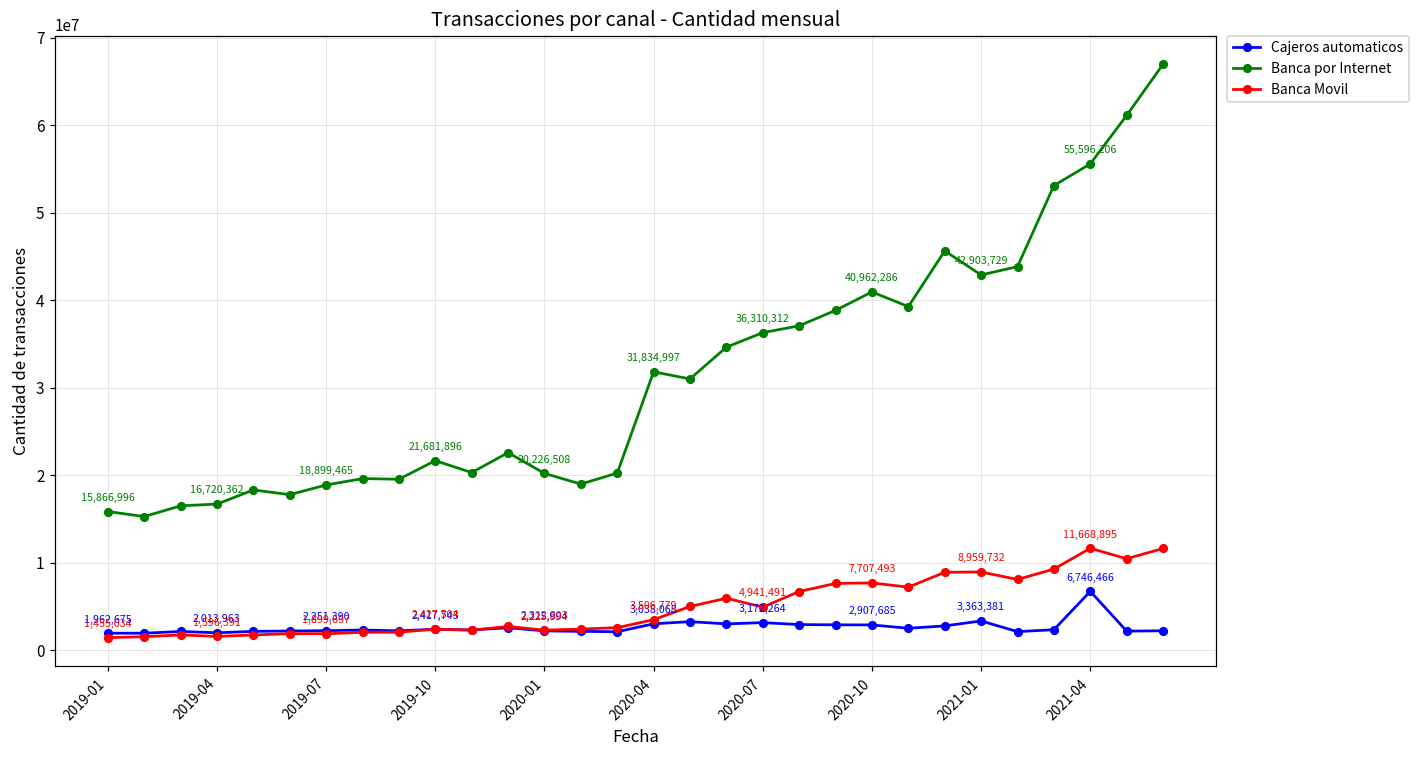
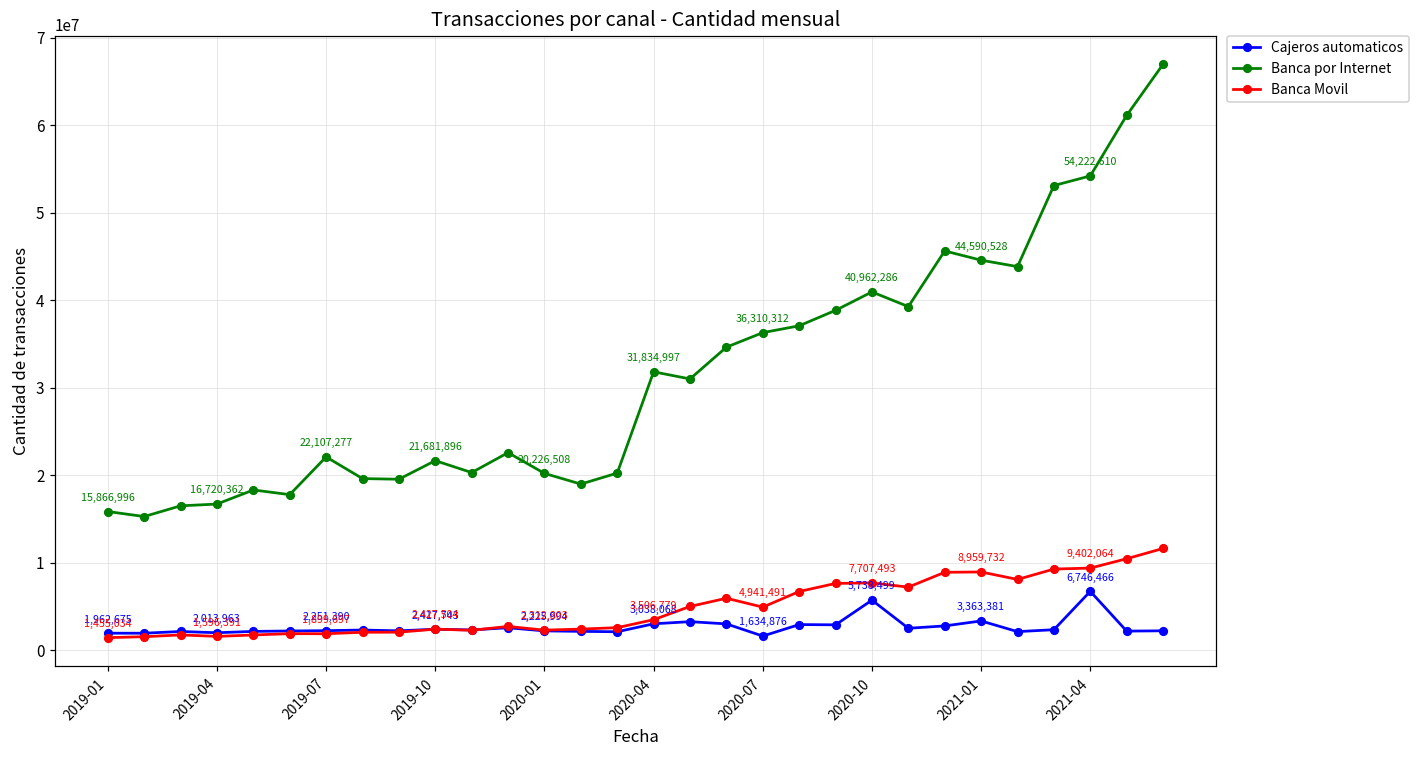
Banca por Internet, 2019-07: 18,899,465 -> 22,107,277
Cajeros automaticos, 2020-07: 3,172,264 -> 1,634,876
Cajeros automaticos, 2020-10: 2,907,685 -> 5,738,499
Banca por Internet, 2021-01: 42,903,729 -> 44,590,528
Banca por Internet, 2021-04: 55,596,206 -> 54,222,610
Banca Movil, 2021-04: 11,668,895 -> 9,402,064
